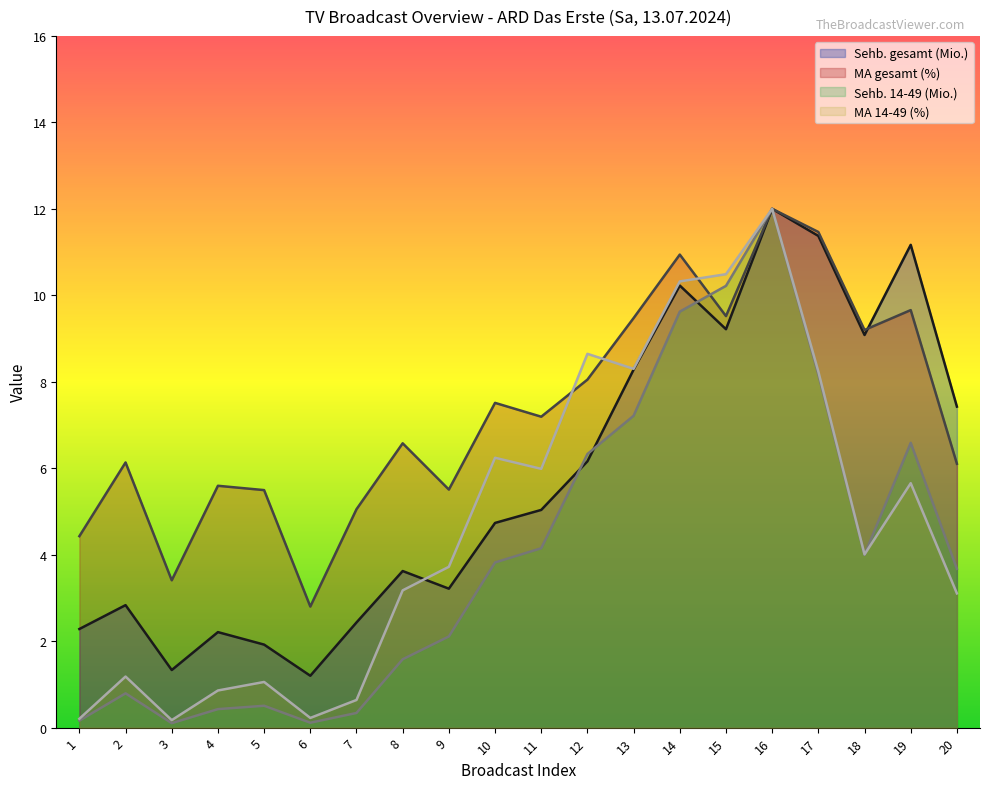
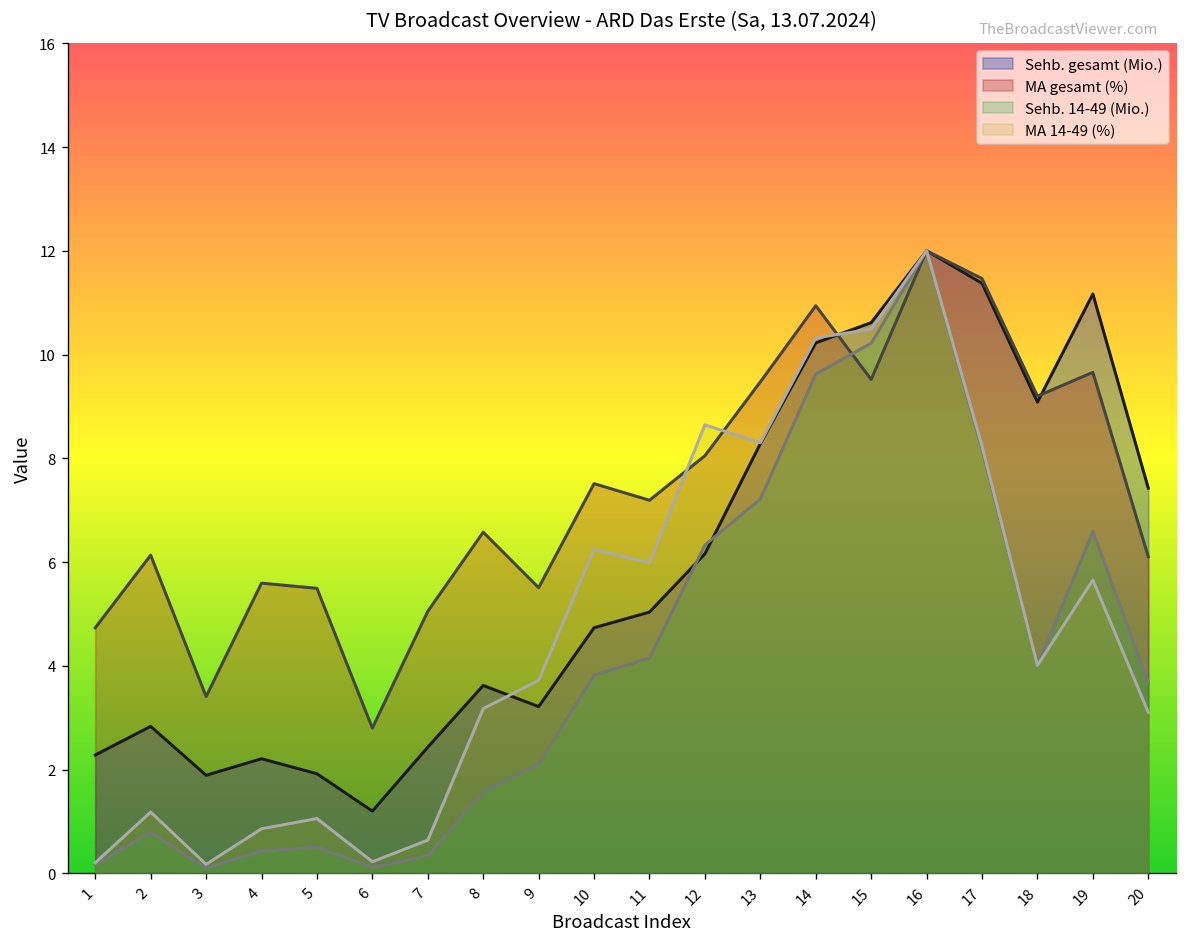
MA gesamt (%), 1: 4.4 -> 4.7
Sehb. gesamt (Mio.), 3: 1.3 -> 1.9
Sehb. gesamt (Mio.), 15: 9.2 -> 10.6
